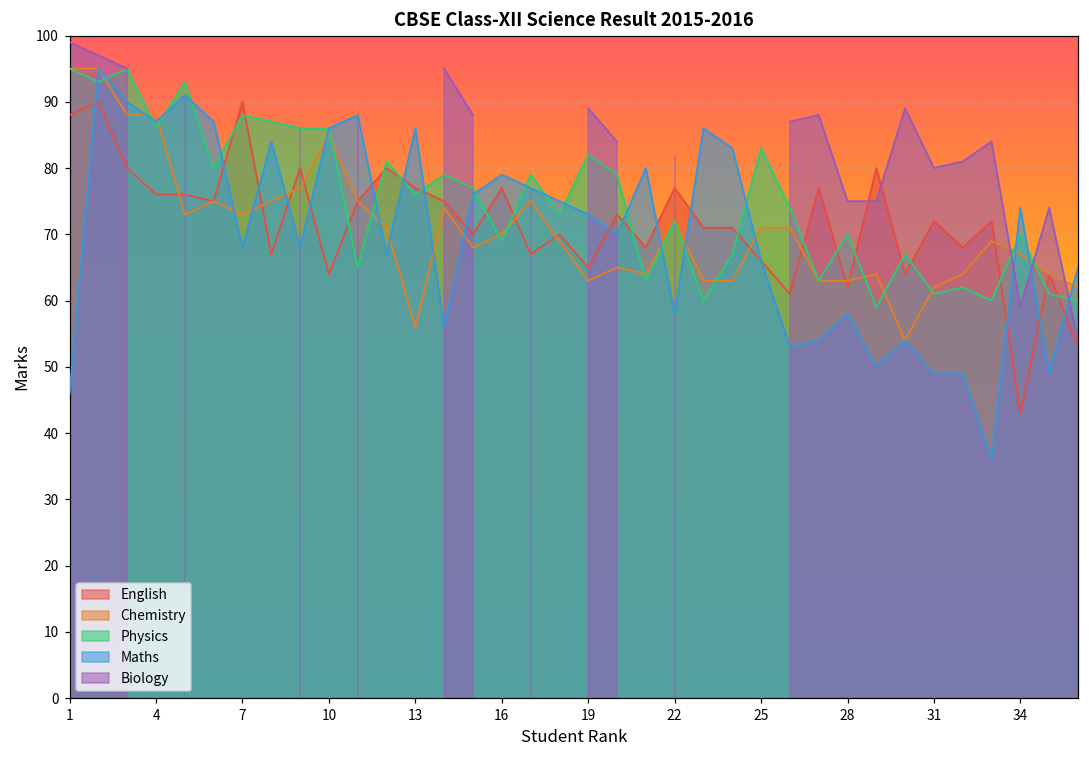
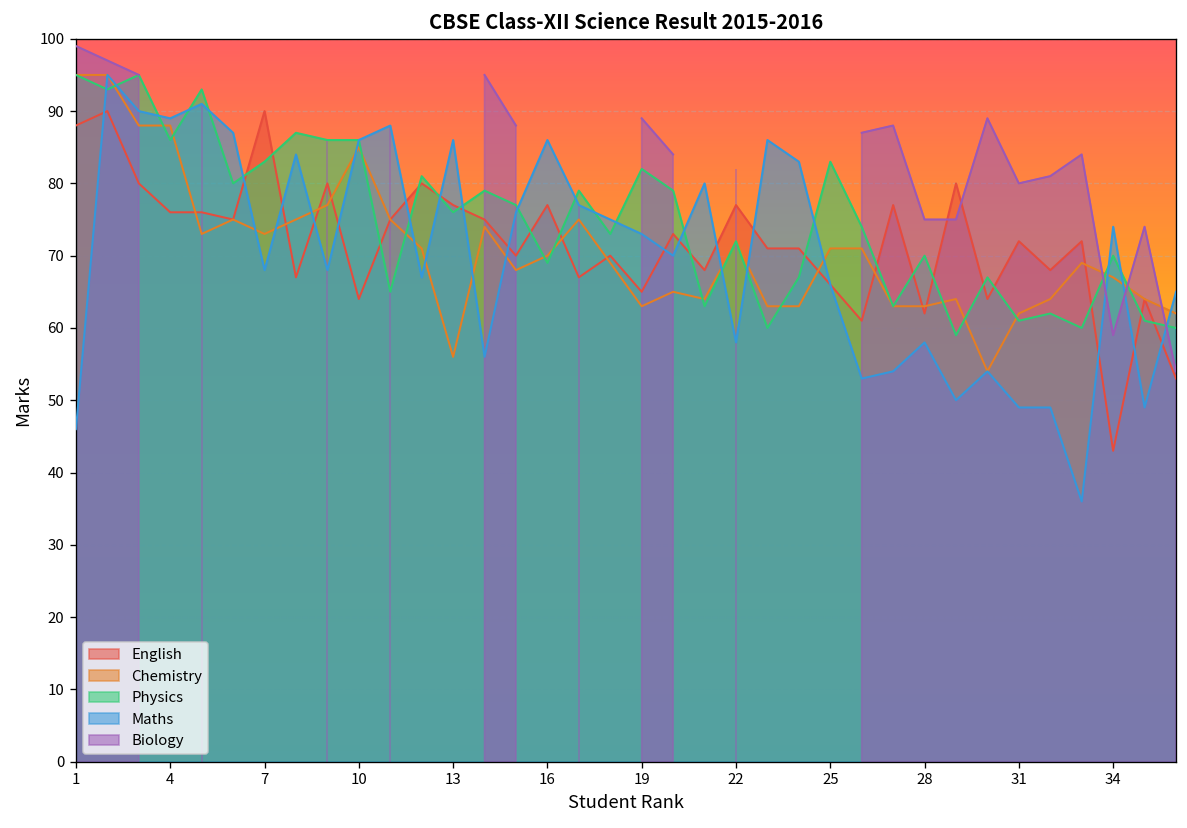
Maths, 4: 87 -> 89
Physics, 7: 88 -> 83
Maths, 16: 79 -> 86
